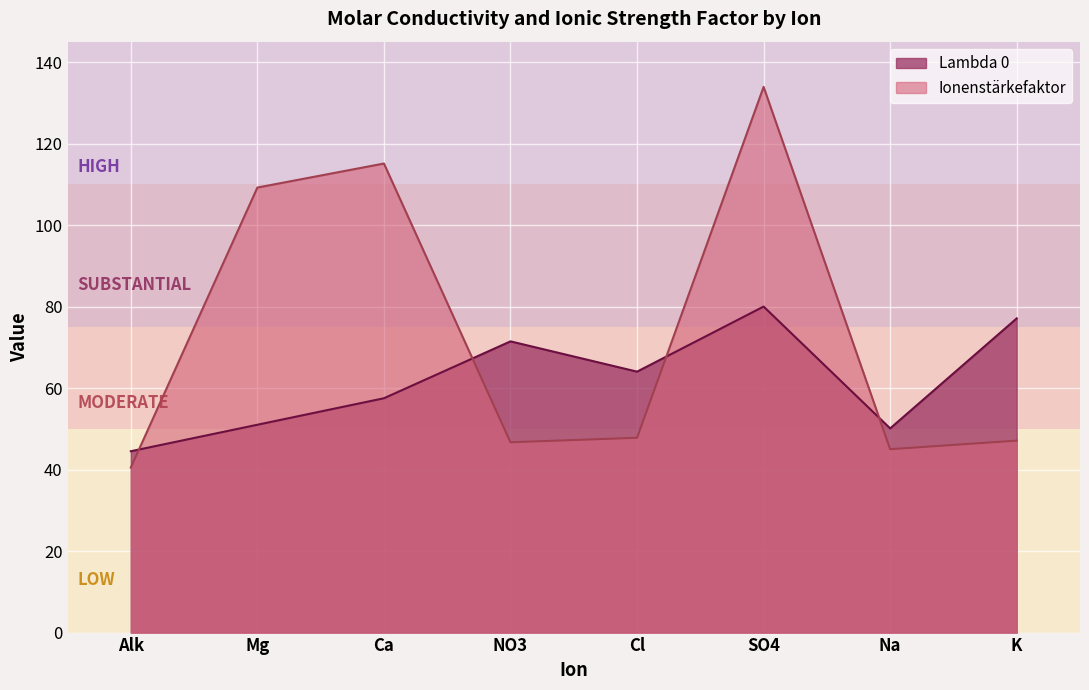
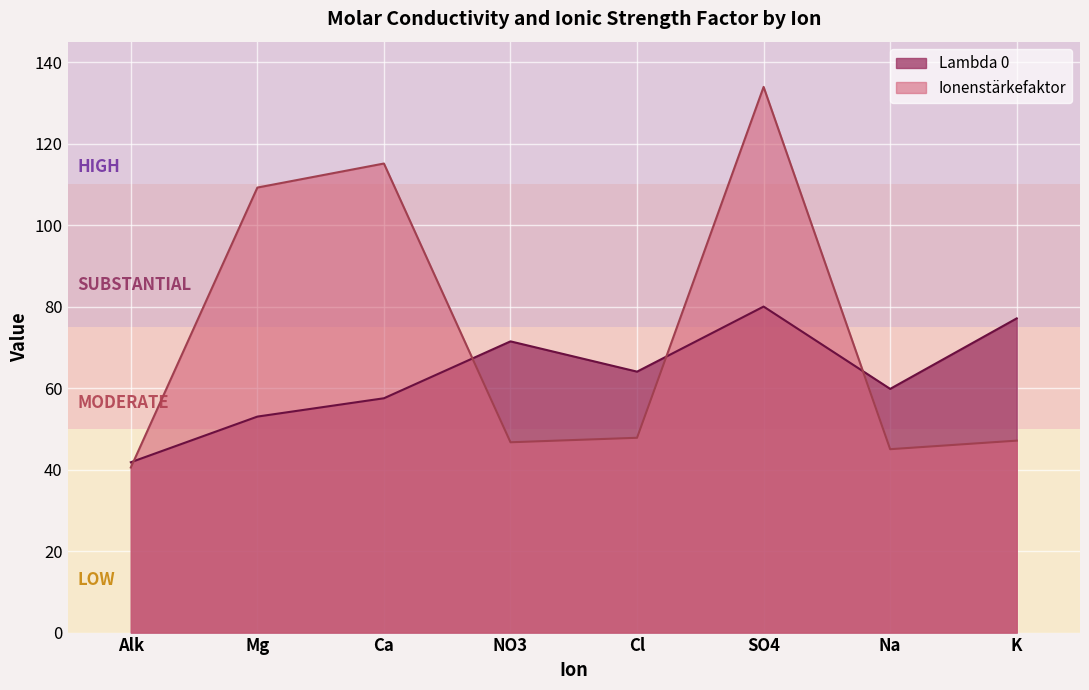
Lambda 0, Alk: 45 -> 42
Lambda 0, Mg: 51 -> 53
Lambda 0, Na: 50 -> 60
